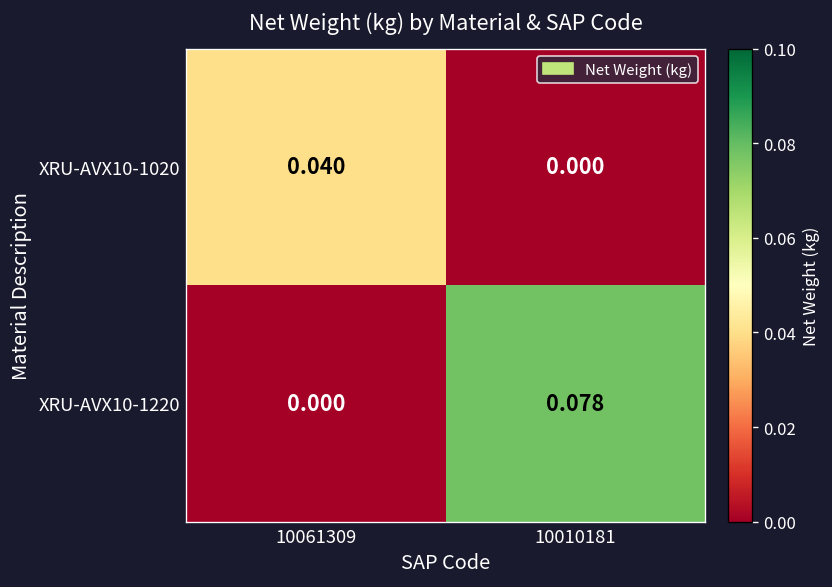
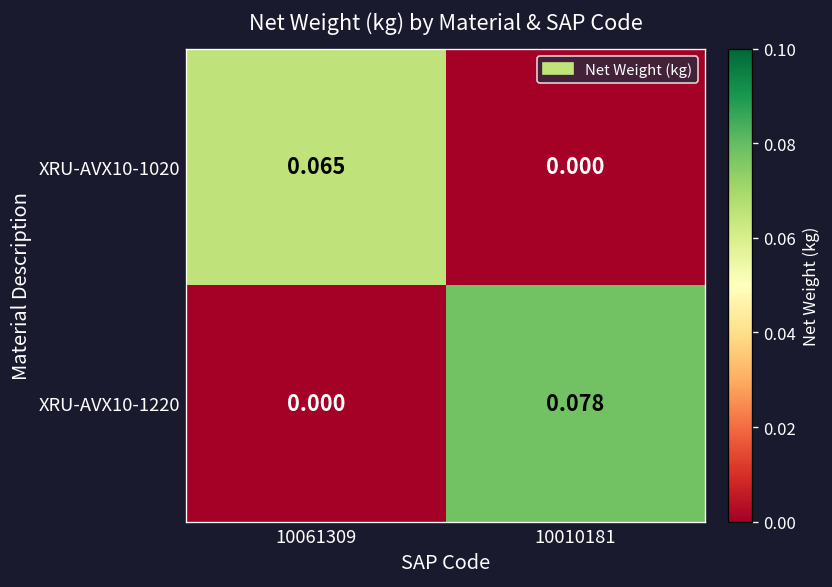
XRU-AVX10-1020, 10061309: 0.040 -> 0.065
